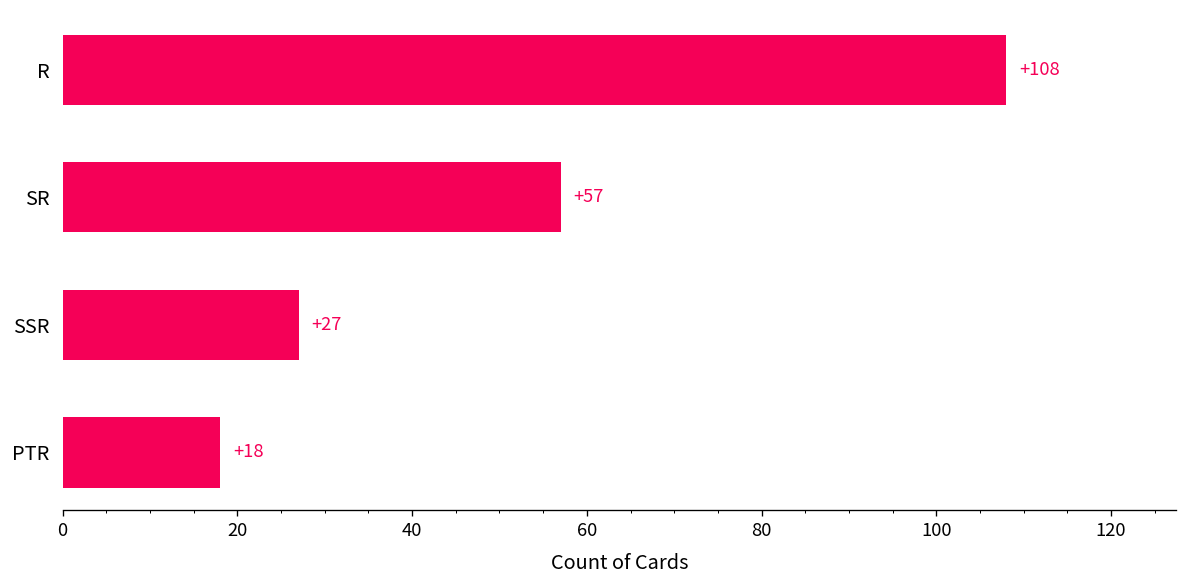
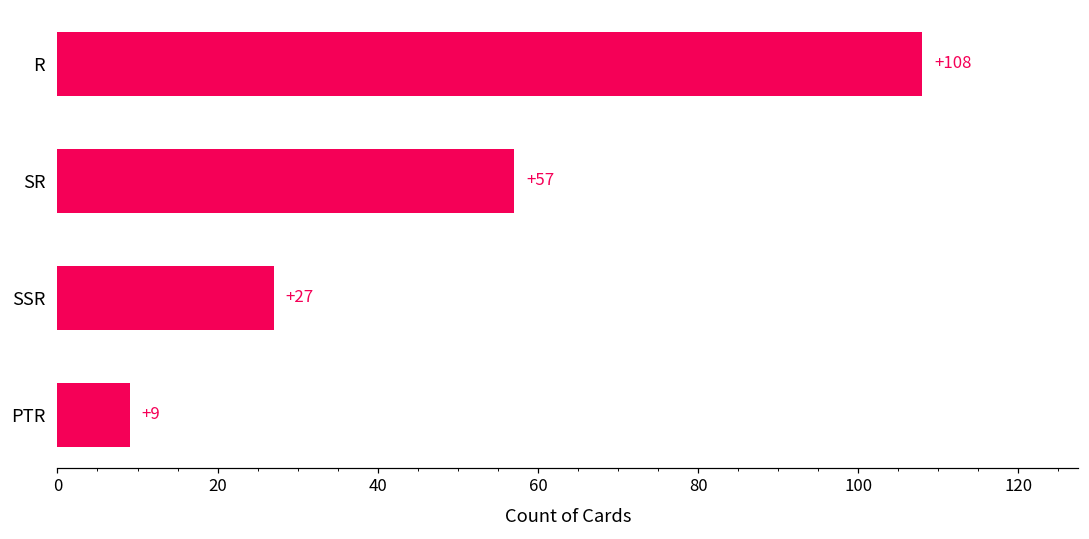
PTR: +18 -> +9
